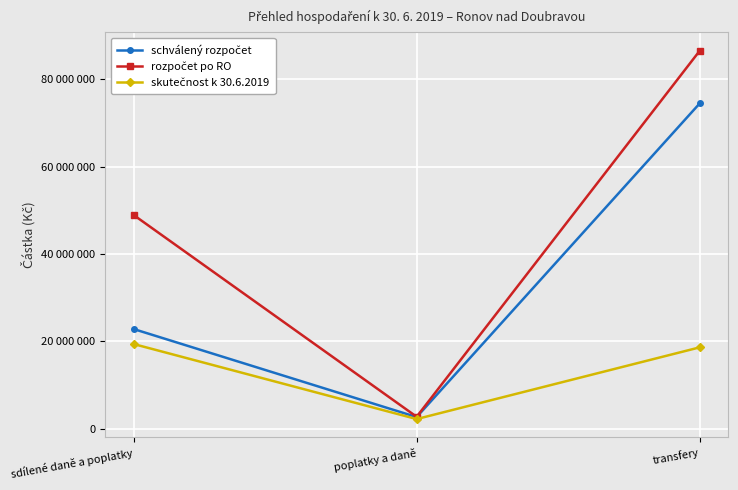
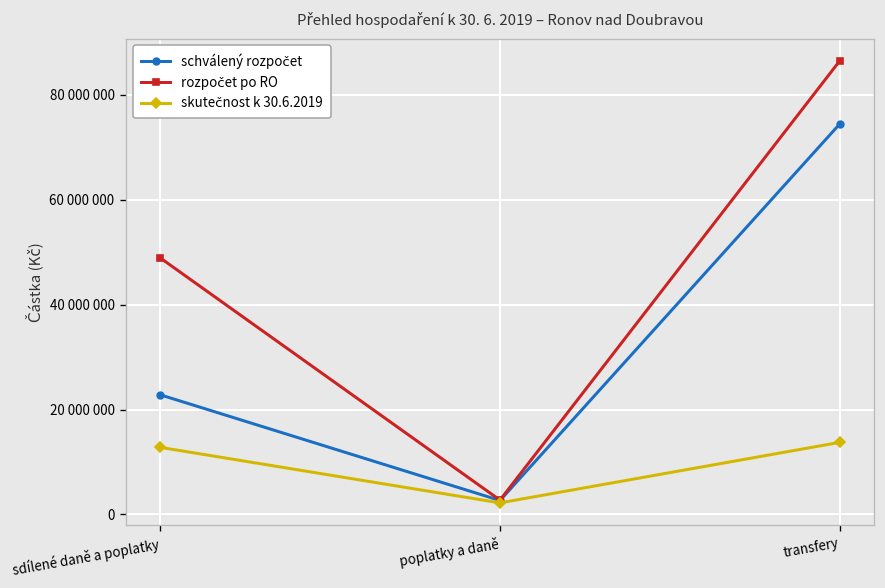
skutečnost k 30.6.2019, sdílené daně a poplatky: 19000000 -> 13000000
skutečnost k 30.6.2019, transfery: 19000000 -> 14000000
